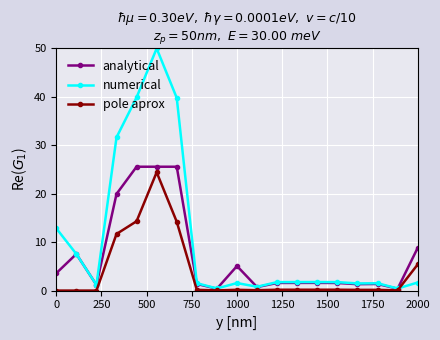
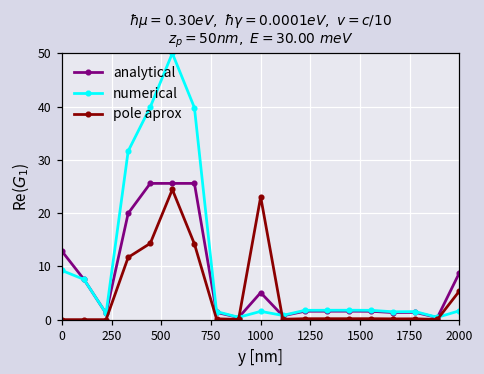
analytical, 0: 4 -> 13
numerical, 0: 13 -> 9
pole aprox, 1000: 0 -> 23
